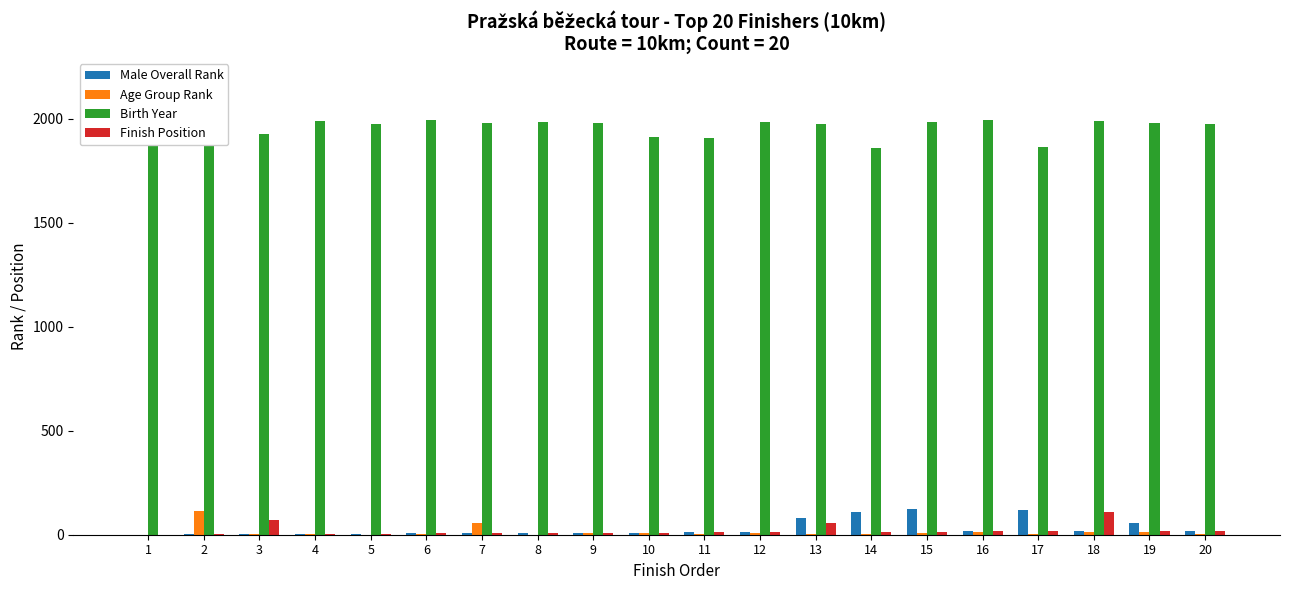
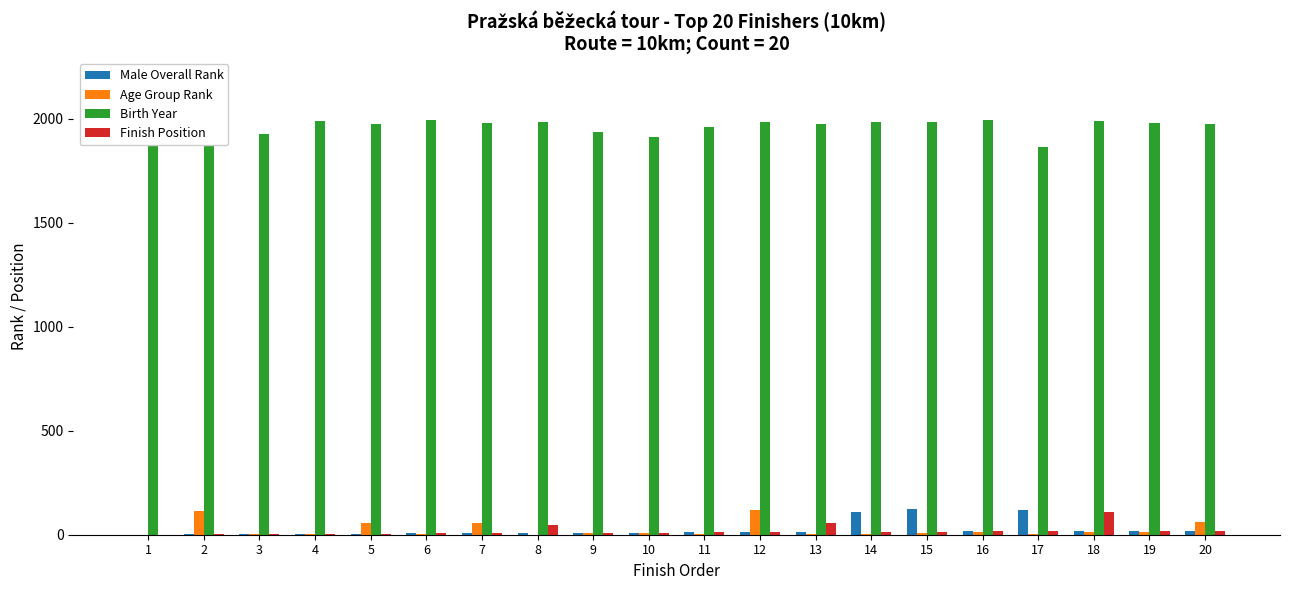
Finish Position, 3: 70 -> 0
Age Group Rank, 5: 0 -> 60
Finish Position, 8: 10 -> 50
Birth Year, 9: 1980 -> 1940
Birth Year, 11: 1910 -> 1960
Age Group Rank, 12: 10 -> 120
Male Overall Rank, 13: 80 -> 10
Birth Year, 14: 1860 -> 1990
Male Overall Rank, 19: 60 -> 20
Age Group Rank, 20: 10 -> 60
